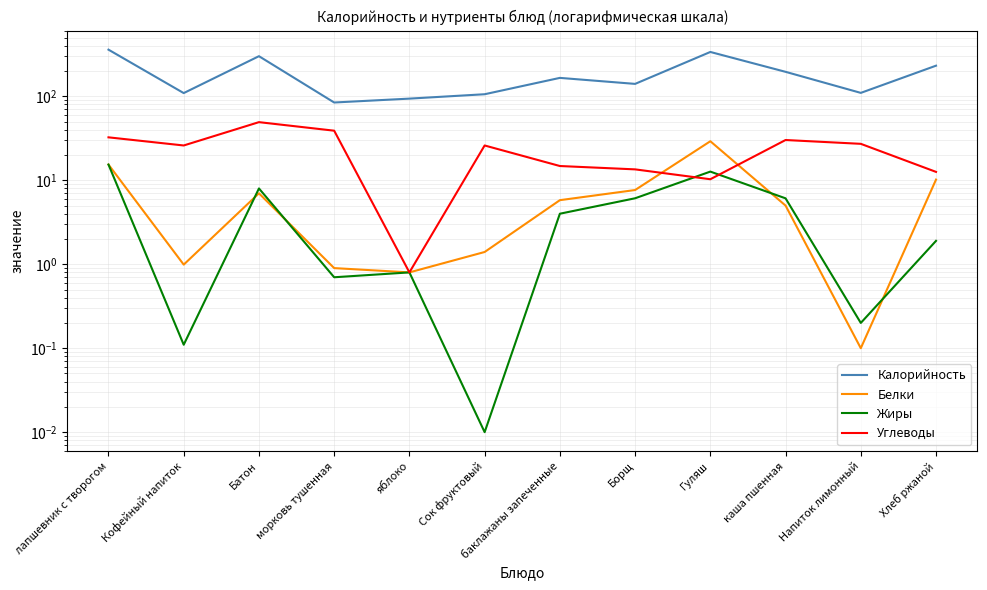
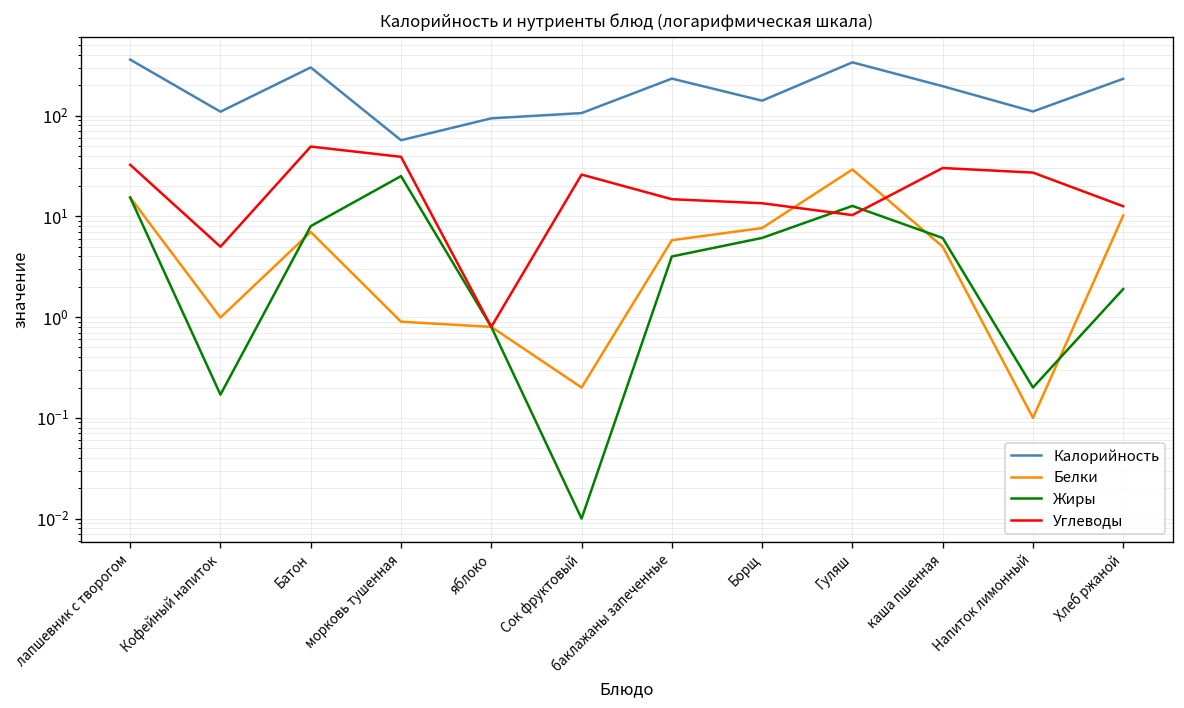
Жиры, Кофейный напиток: 0.11 -> 0.17
Углеводы, Кофейный напиток: 26 -> 5
Калорийность, морковь тушенная: 80 -> 60
Жиры, морковь тушенная: 0.7 -> 25
Белки, Сок фруктовый: 1.4 -> 0.2
Калорийность, баклажаны запеченные: 170 -> 230
